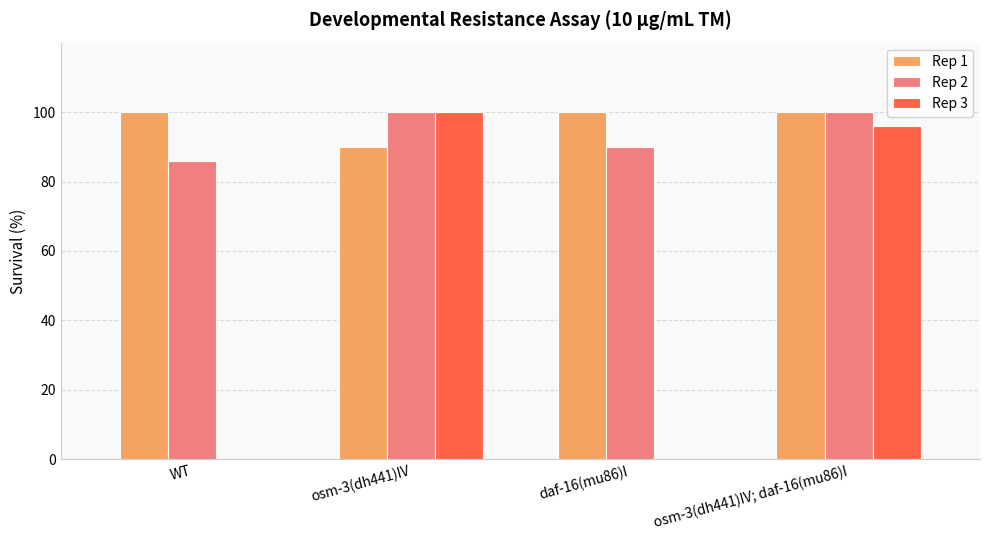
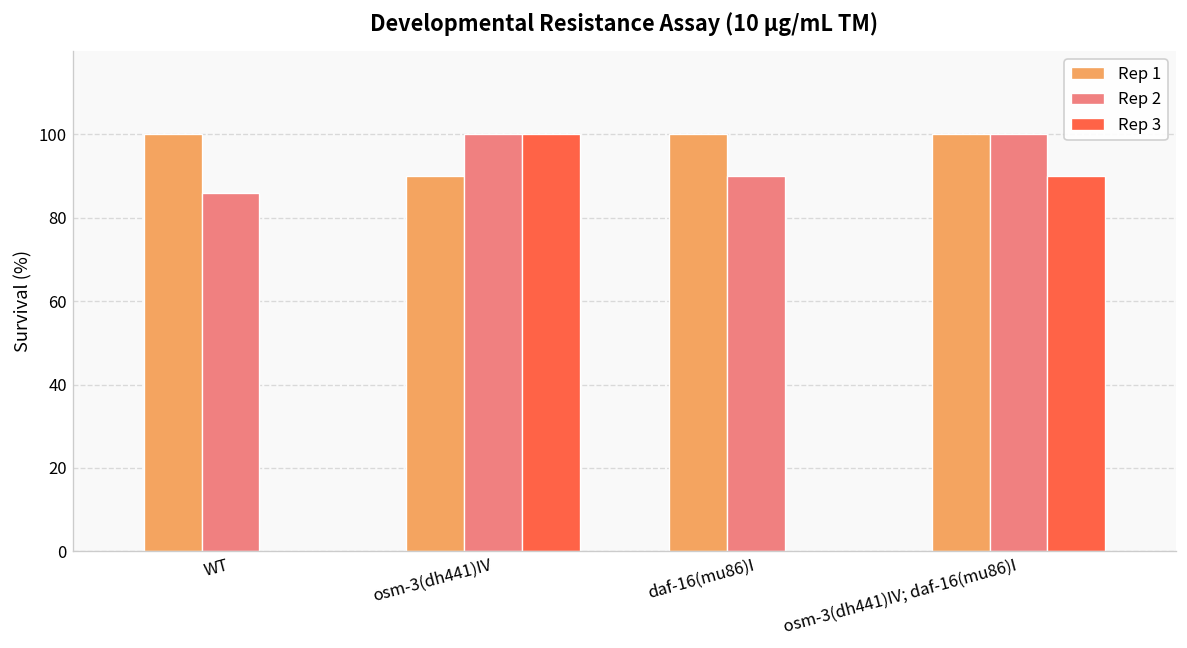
Rep 3, osm-3(dh441)IV; daf-16(mu86)I: 96 -> 90
